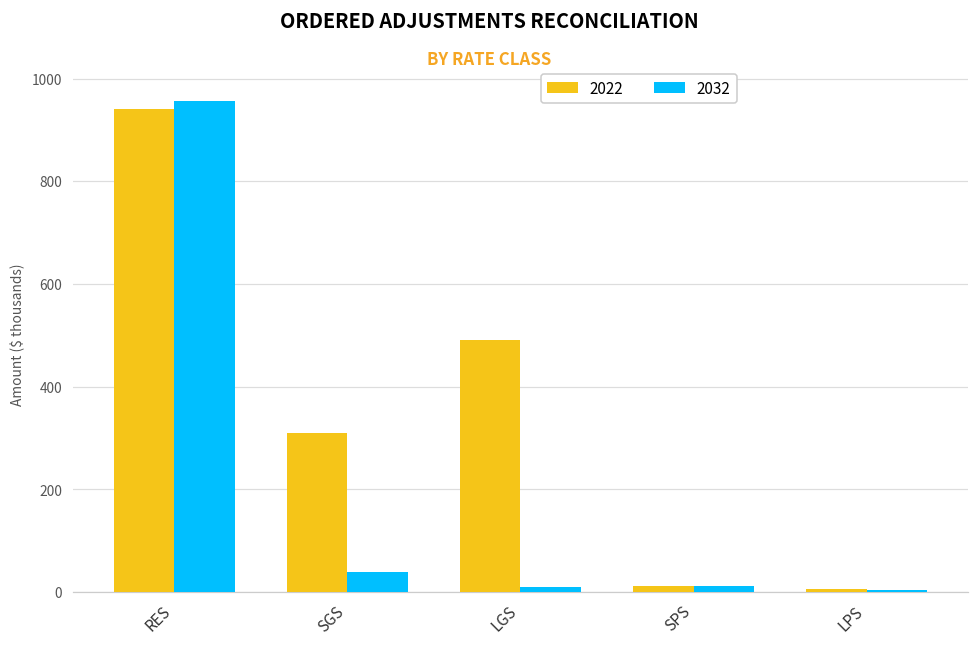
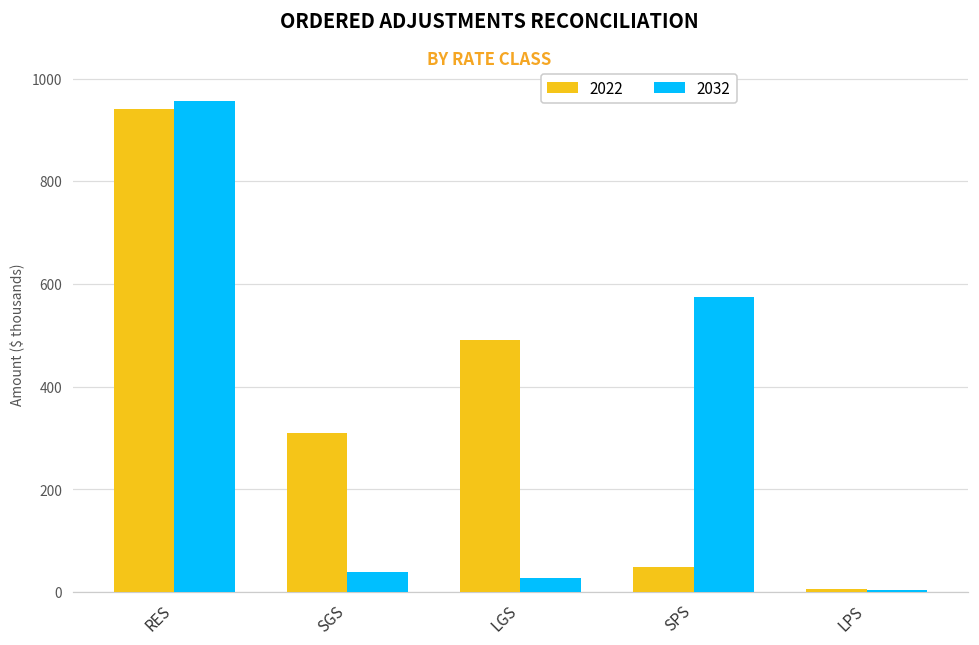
2032, LGS: 10 -> 30
2022, SPS: 10 -> 50
2032, SPS: 10 -> 570
